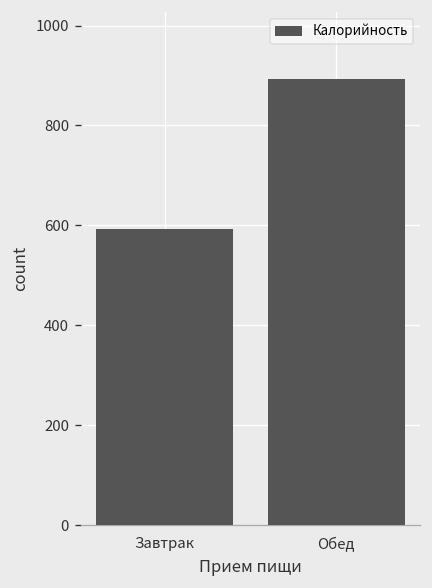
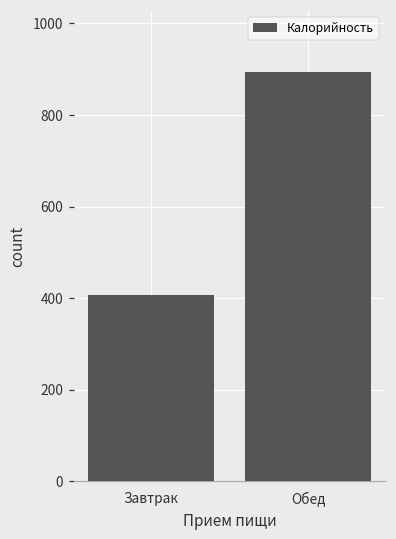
Завтрак: 590 -> 410
